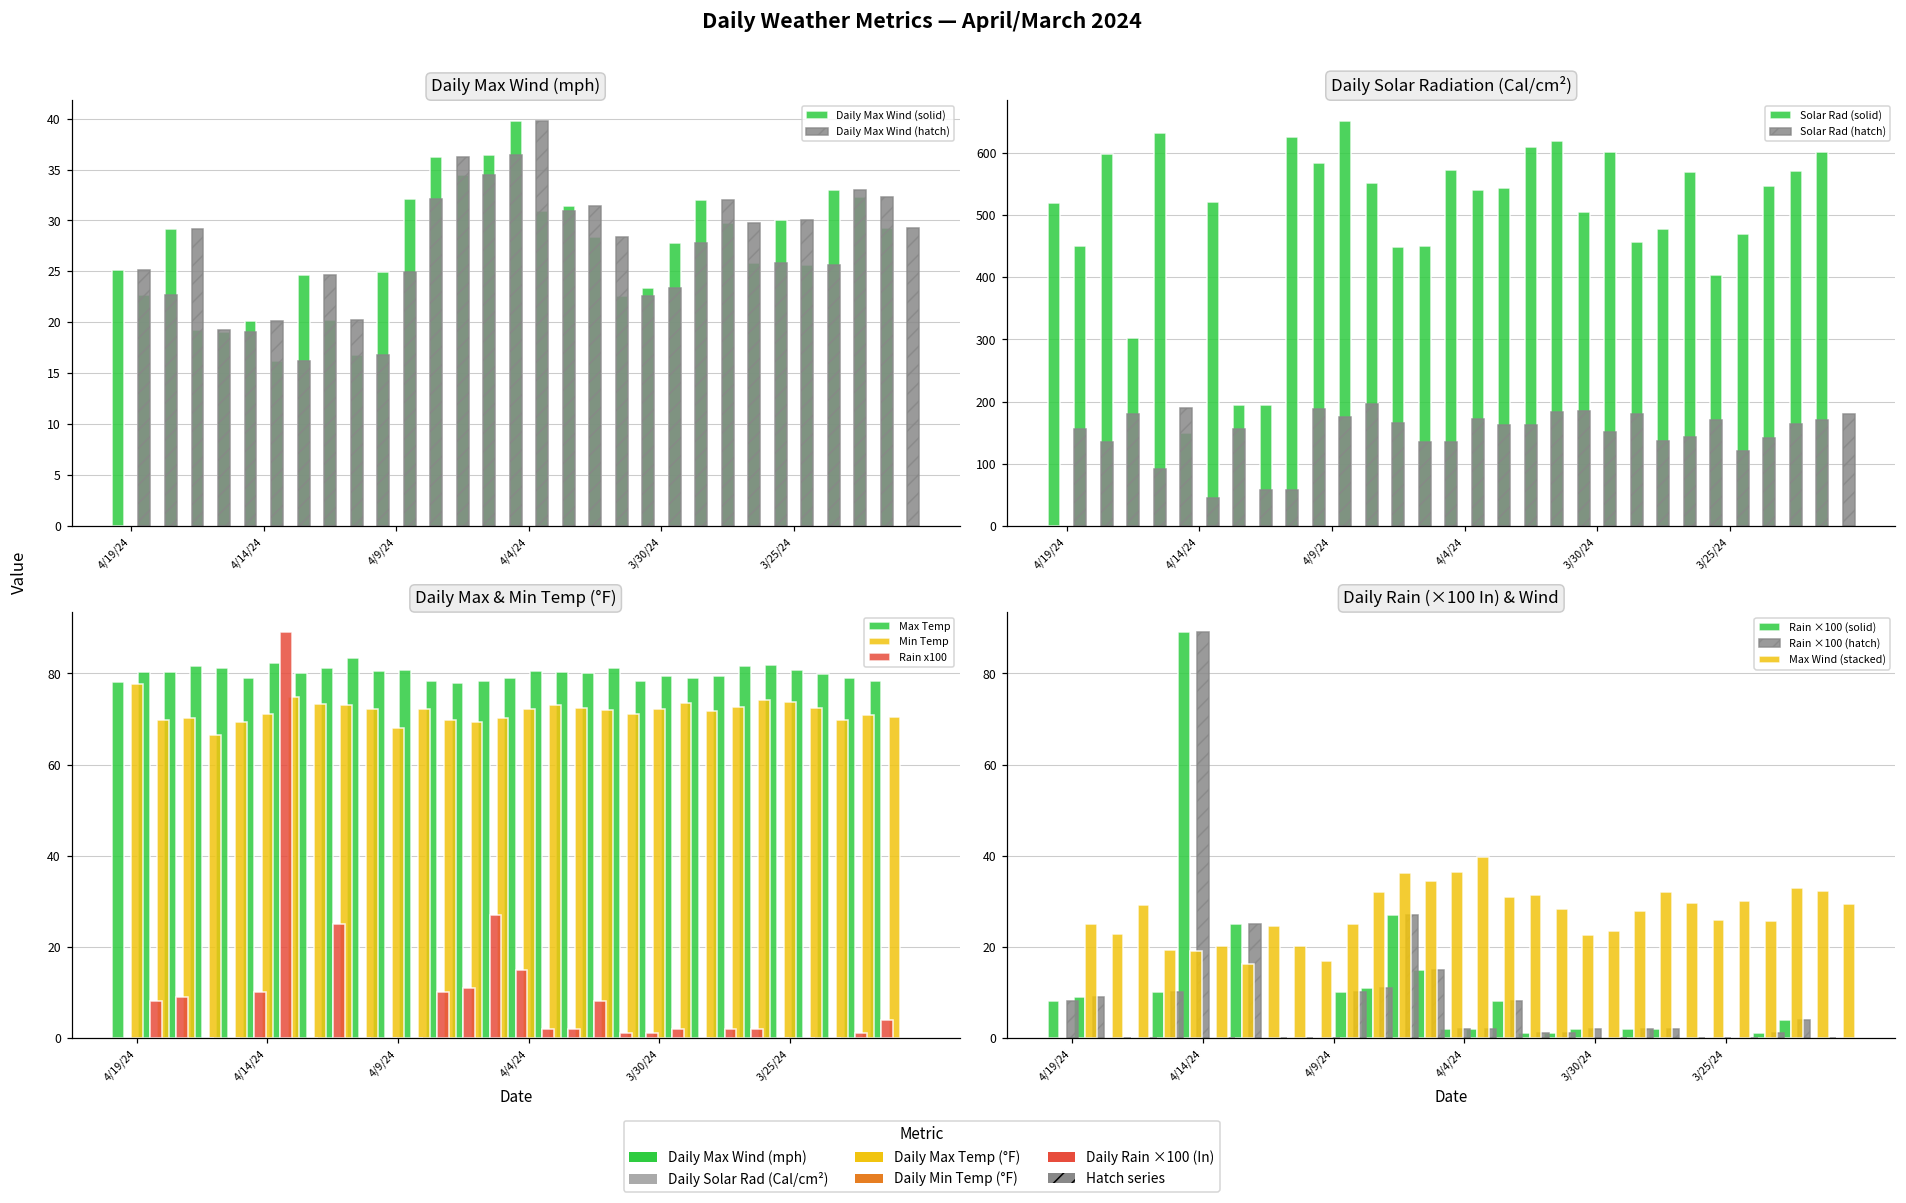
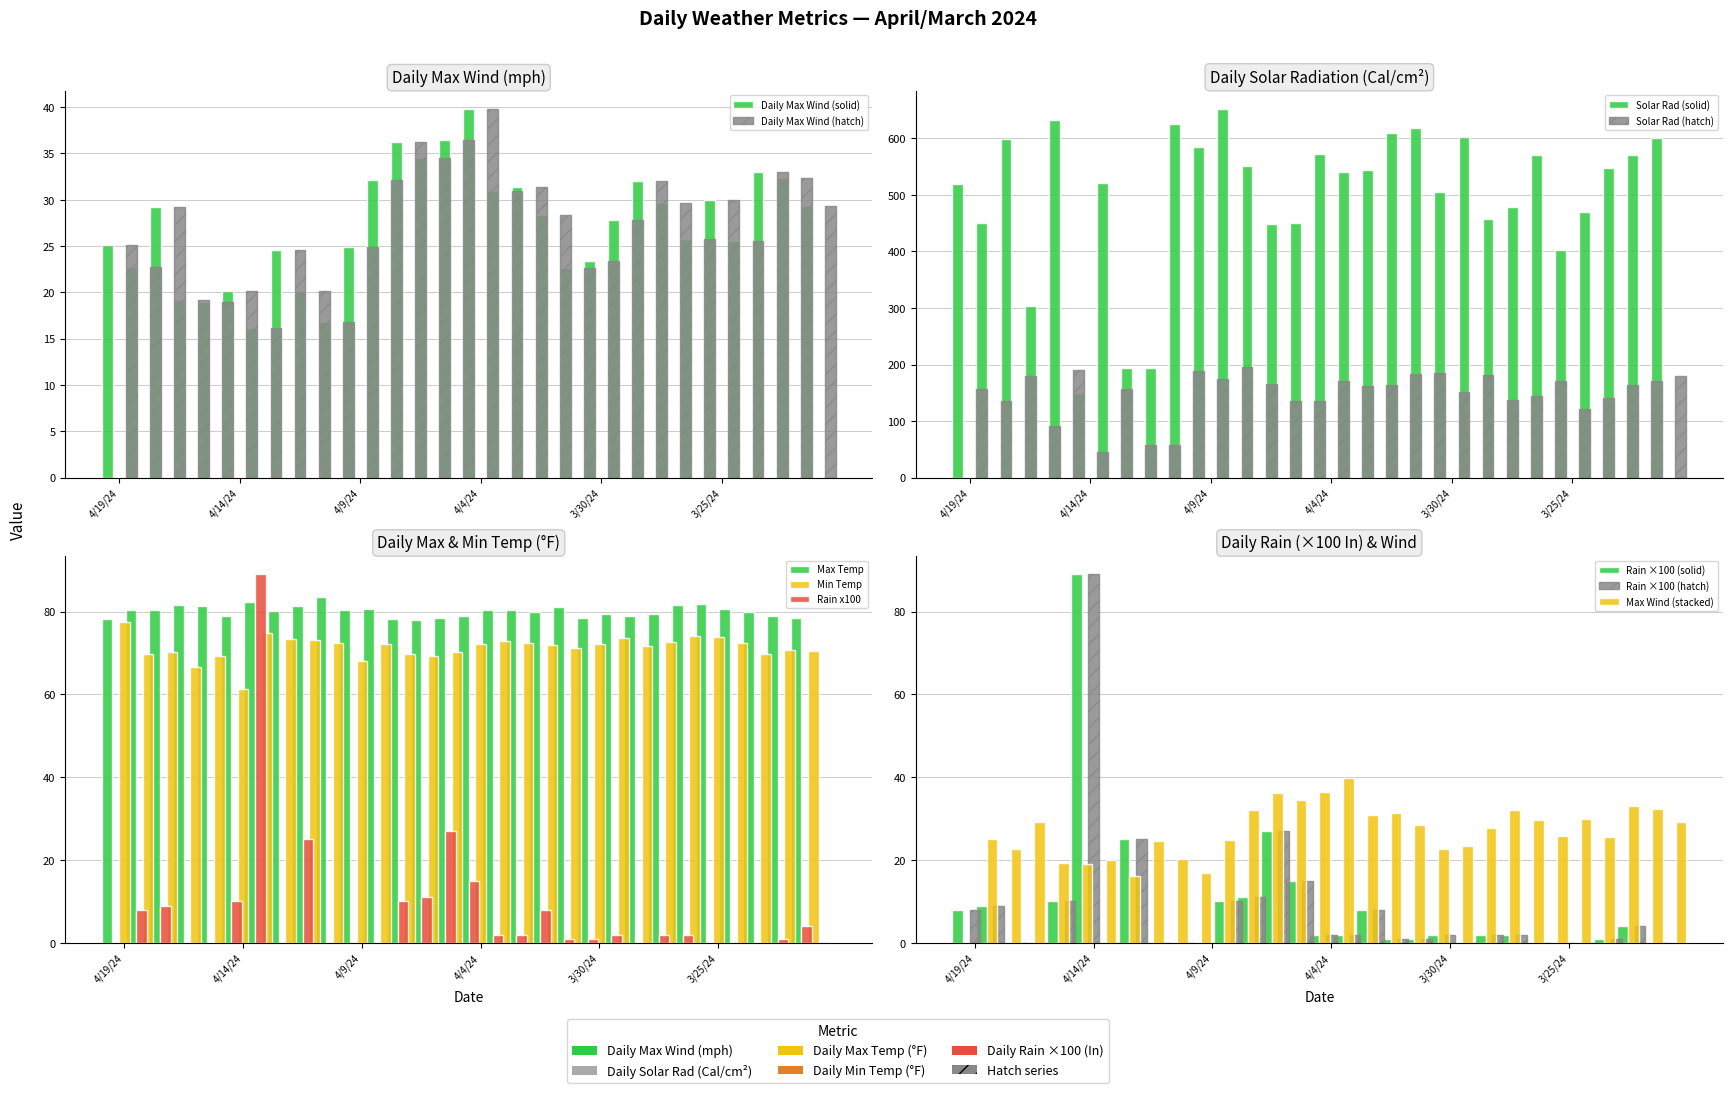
Daily Max & Min Temp (°F), Min Temp, 4/14/24: 71 -> 61
